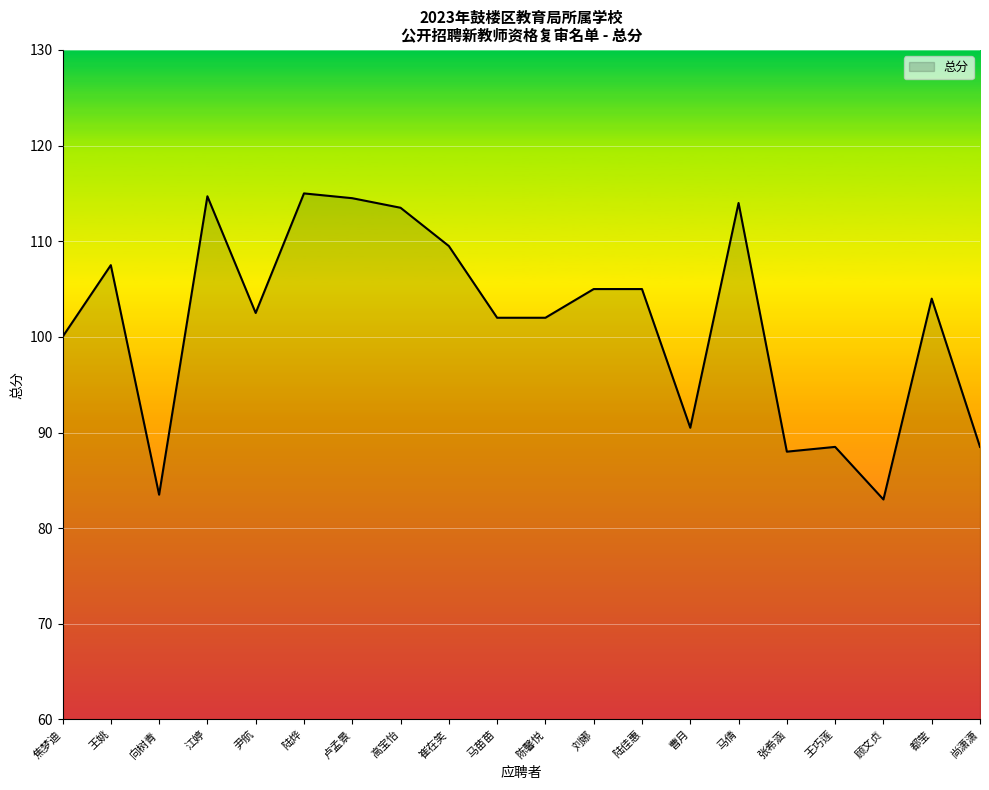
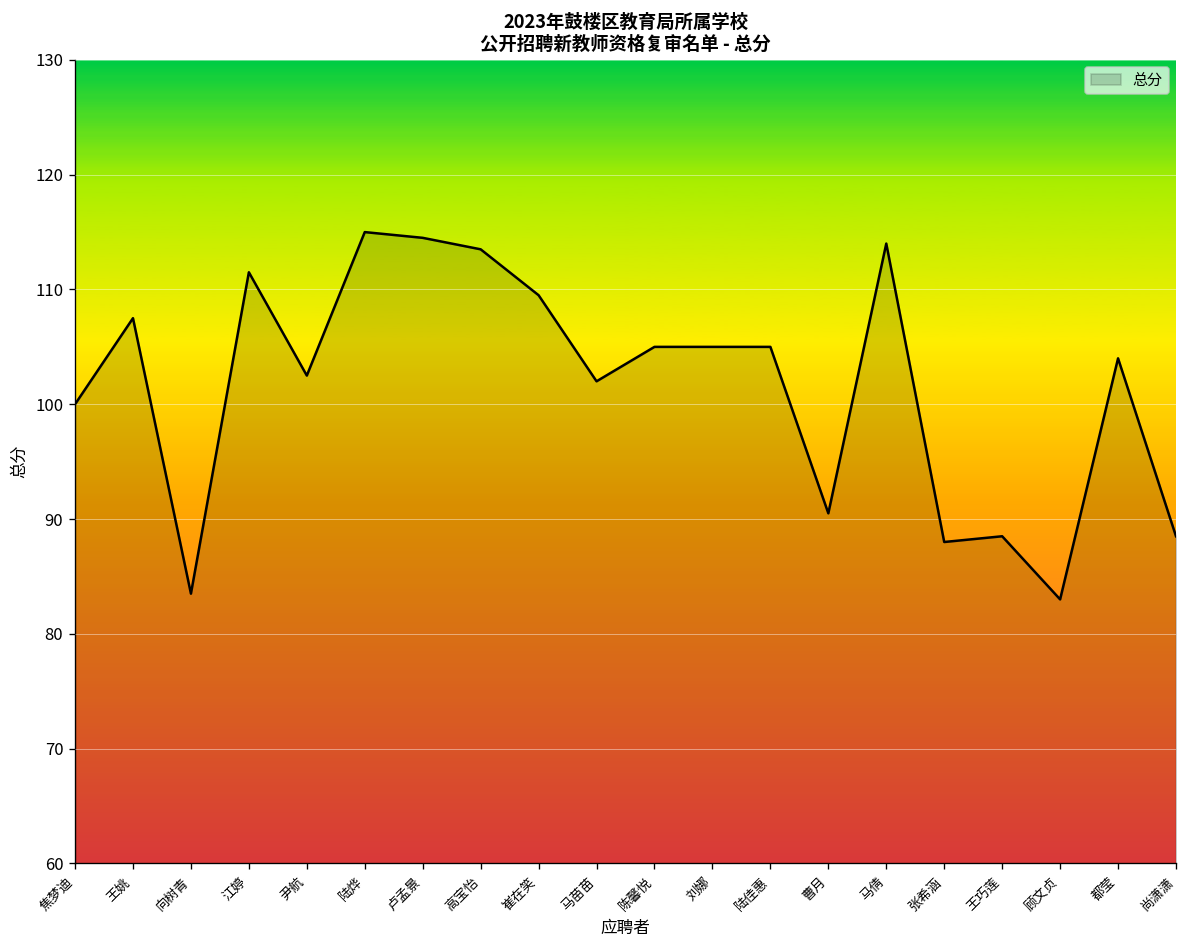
江婷: 115 -> 112
陈馨悦: 102 -> 105
